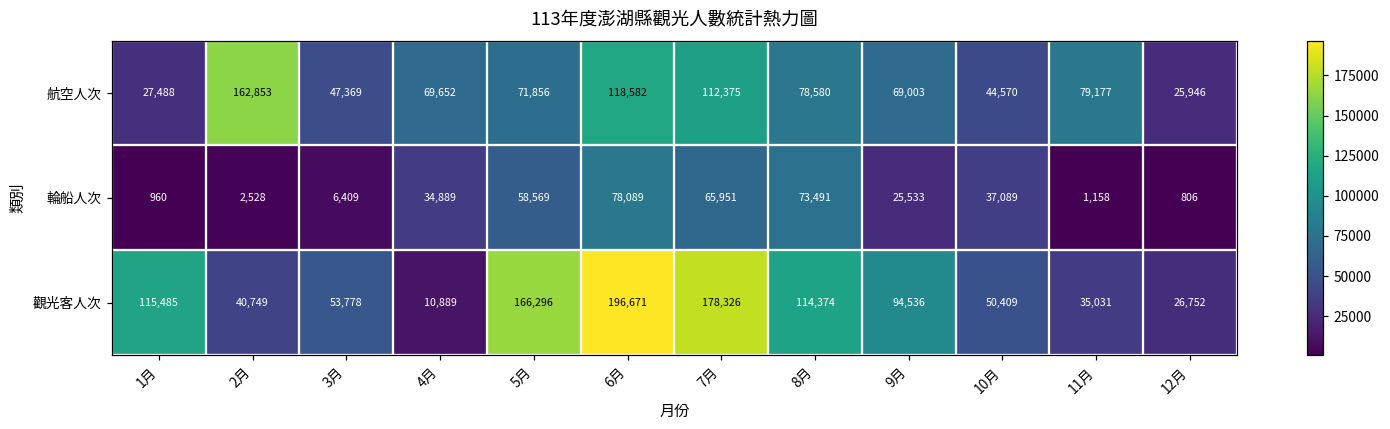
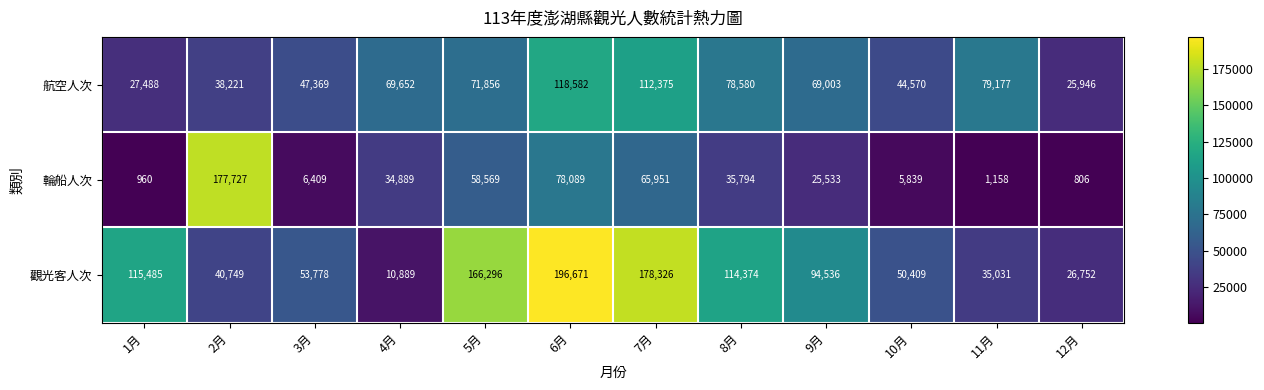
航空人次, 2月: 162,853 -> 38,221
輪船人次, 2月: 2,528 -> 177,727
輪船人次, 8月: 73,491 -> 35,794
輪船人次, 10月: 37,089 -> 5,839
